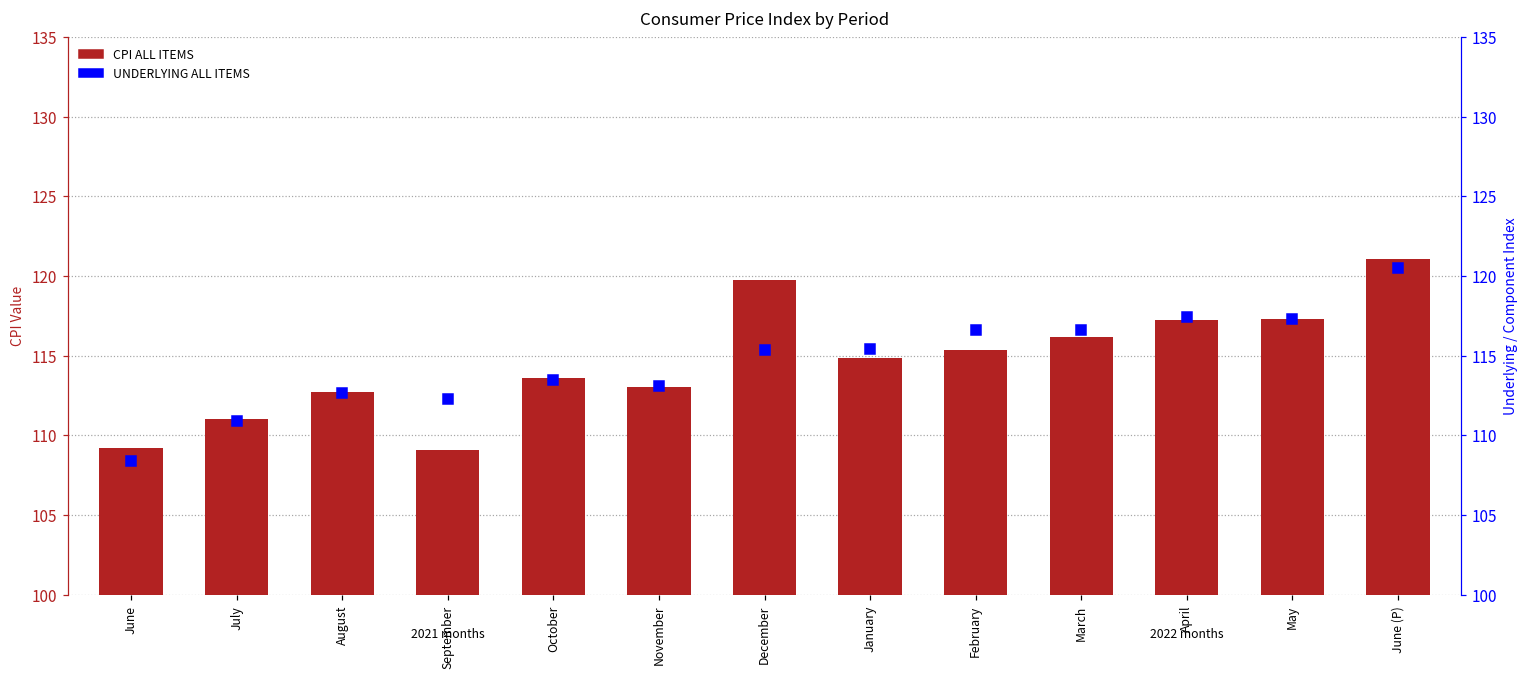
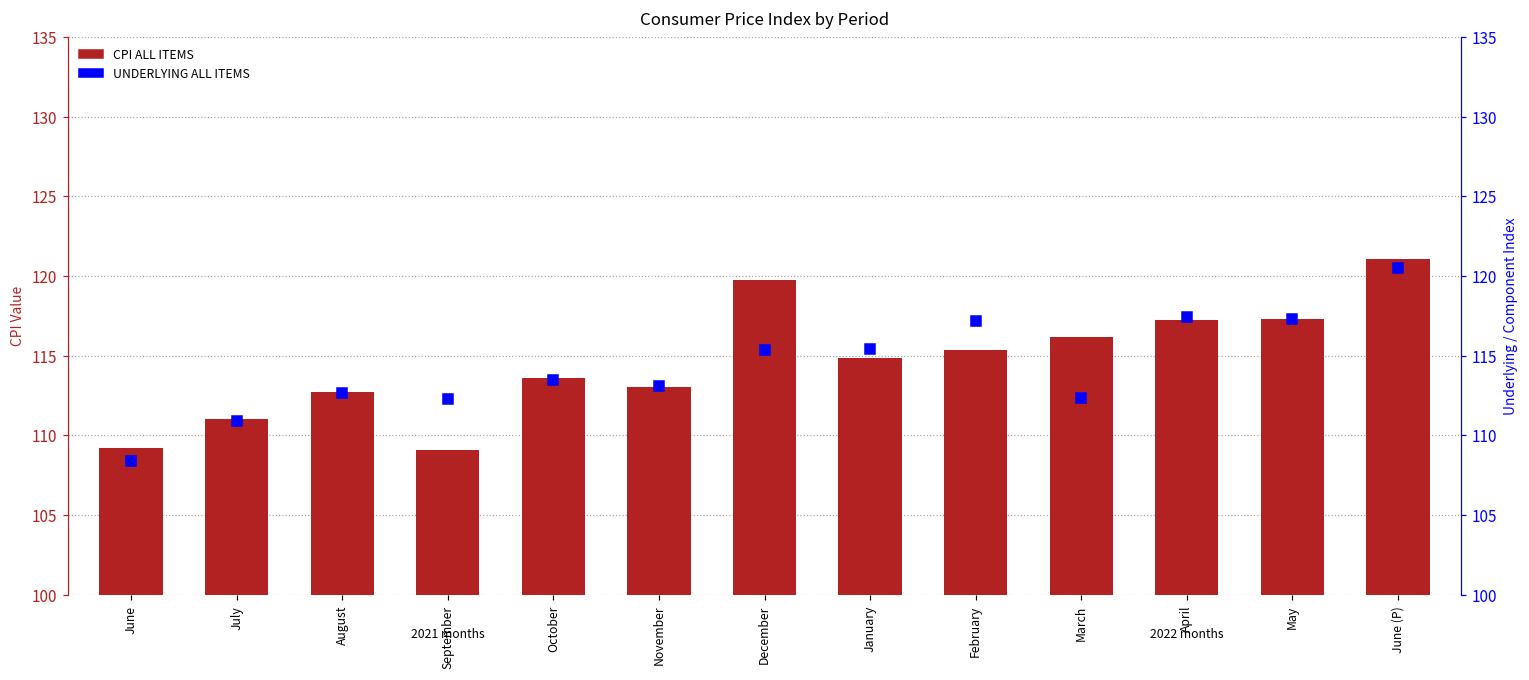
UNDERLYING ALL ITEMS, February: 116.6 -> 117.2
UNDERLYING ALL ITEMS, March: 116.6 -> 112.4
